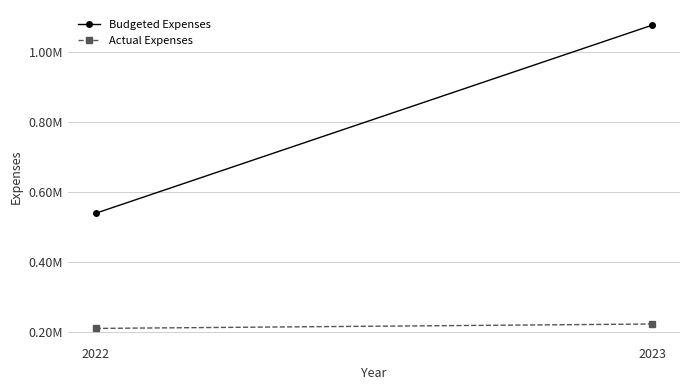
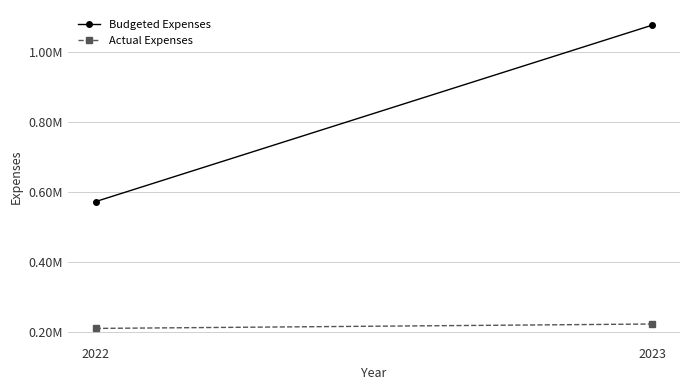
Budgeted Expenses, 2022: 540000 -> 570000
